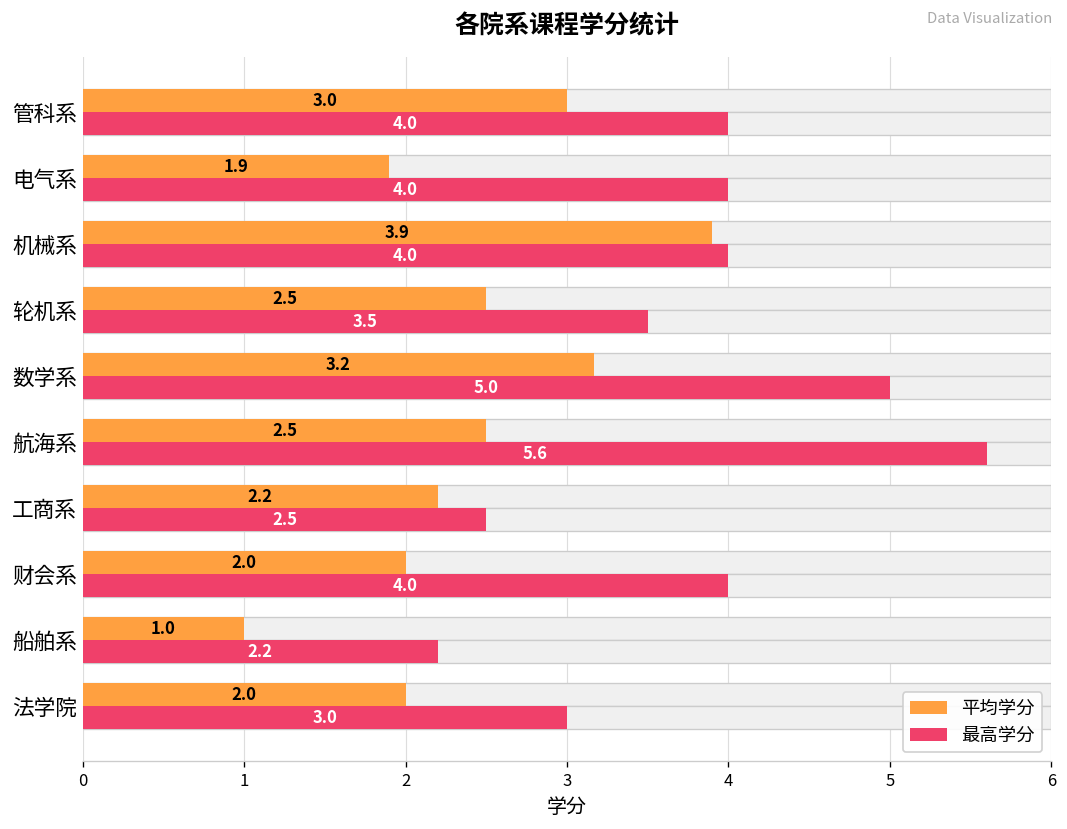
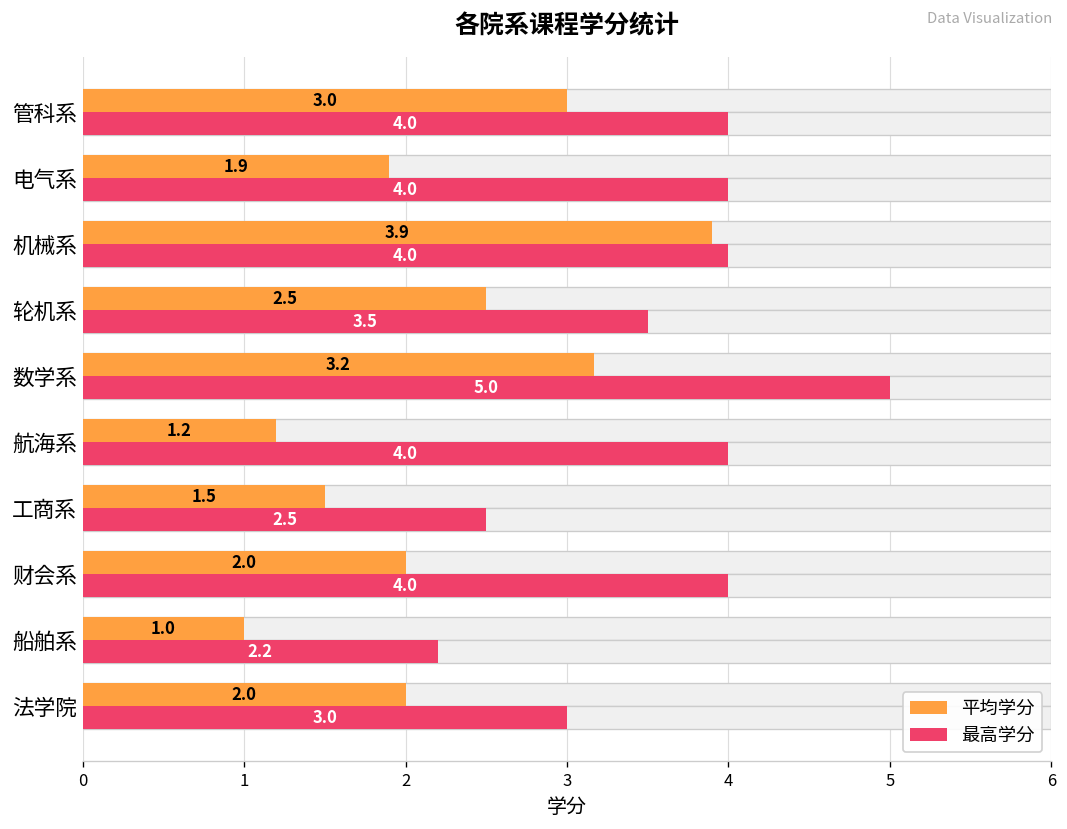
平均学分, 航海系: 2.5 -> 1.2
最高学分, 航海系: 5.6 -> 4.0
平均学分, 工商系: 2.2 -> 1.5
